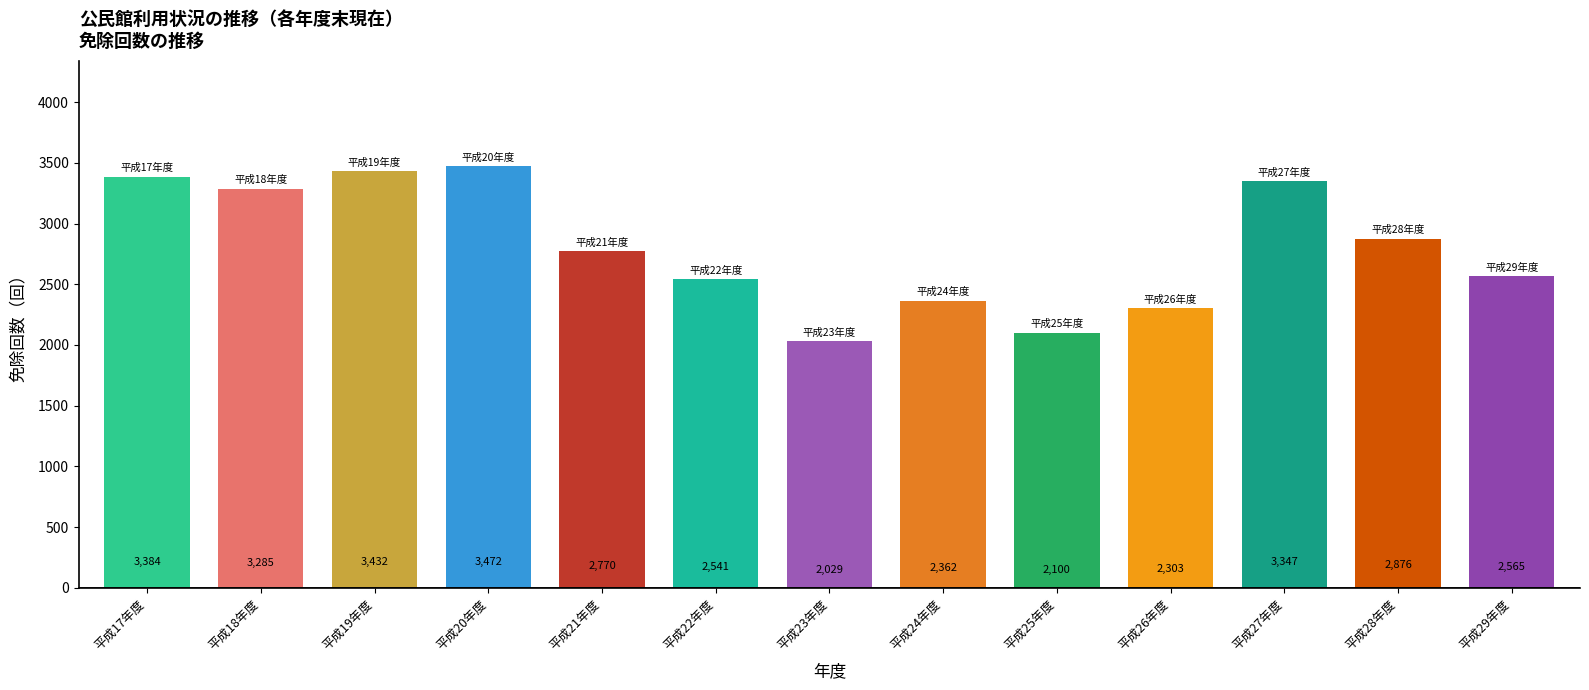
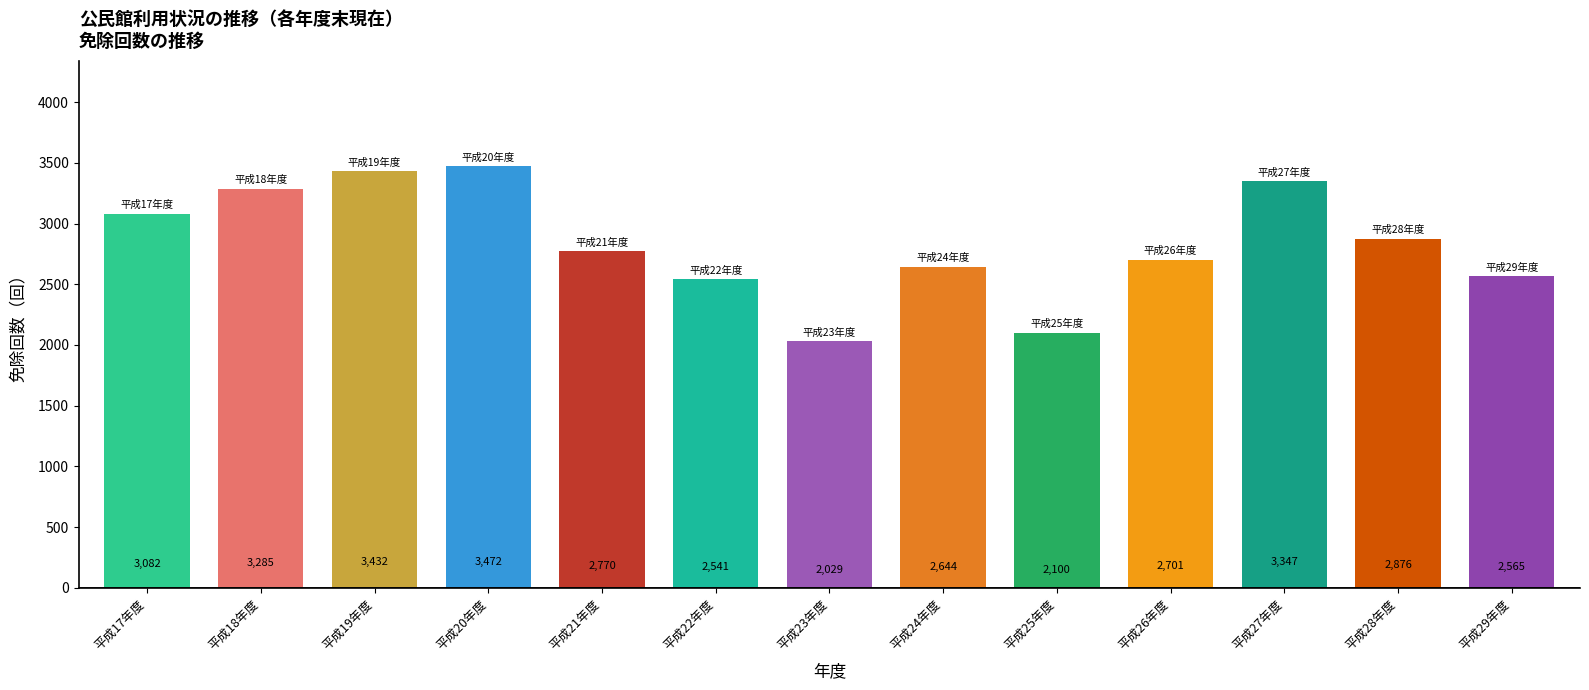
平成17年度: 3,384 -> 3,082
平成24年度: 2,362 -> 2,644
平成26年度: 2,303 -> 2,701
